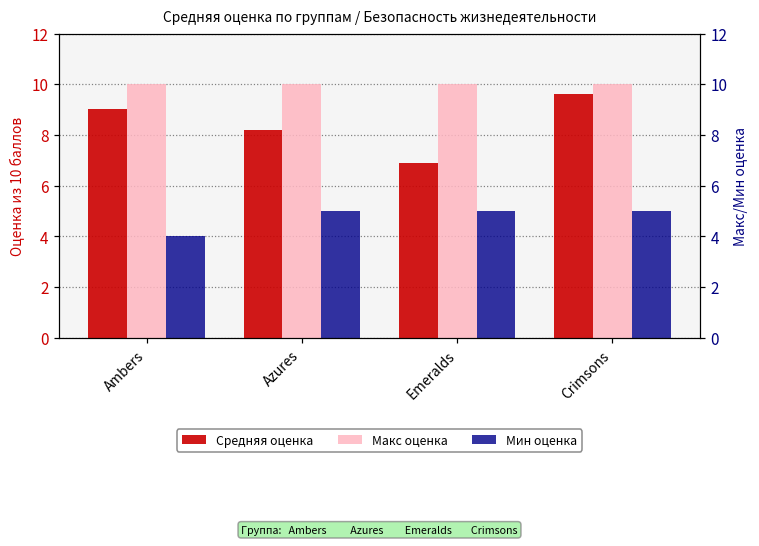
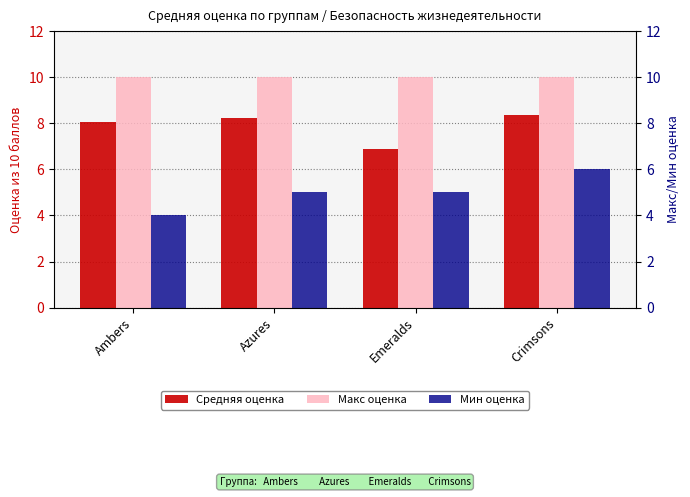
Средняя оценка, Ambers: 9.0 -> 8.1
Средняя оценка, Сrimsons: 9.6 -> 8.4
Мин оценка, Сrimsons: 5 -> 6
